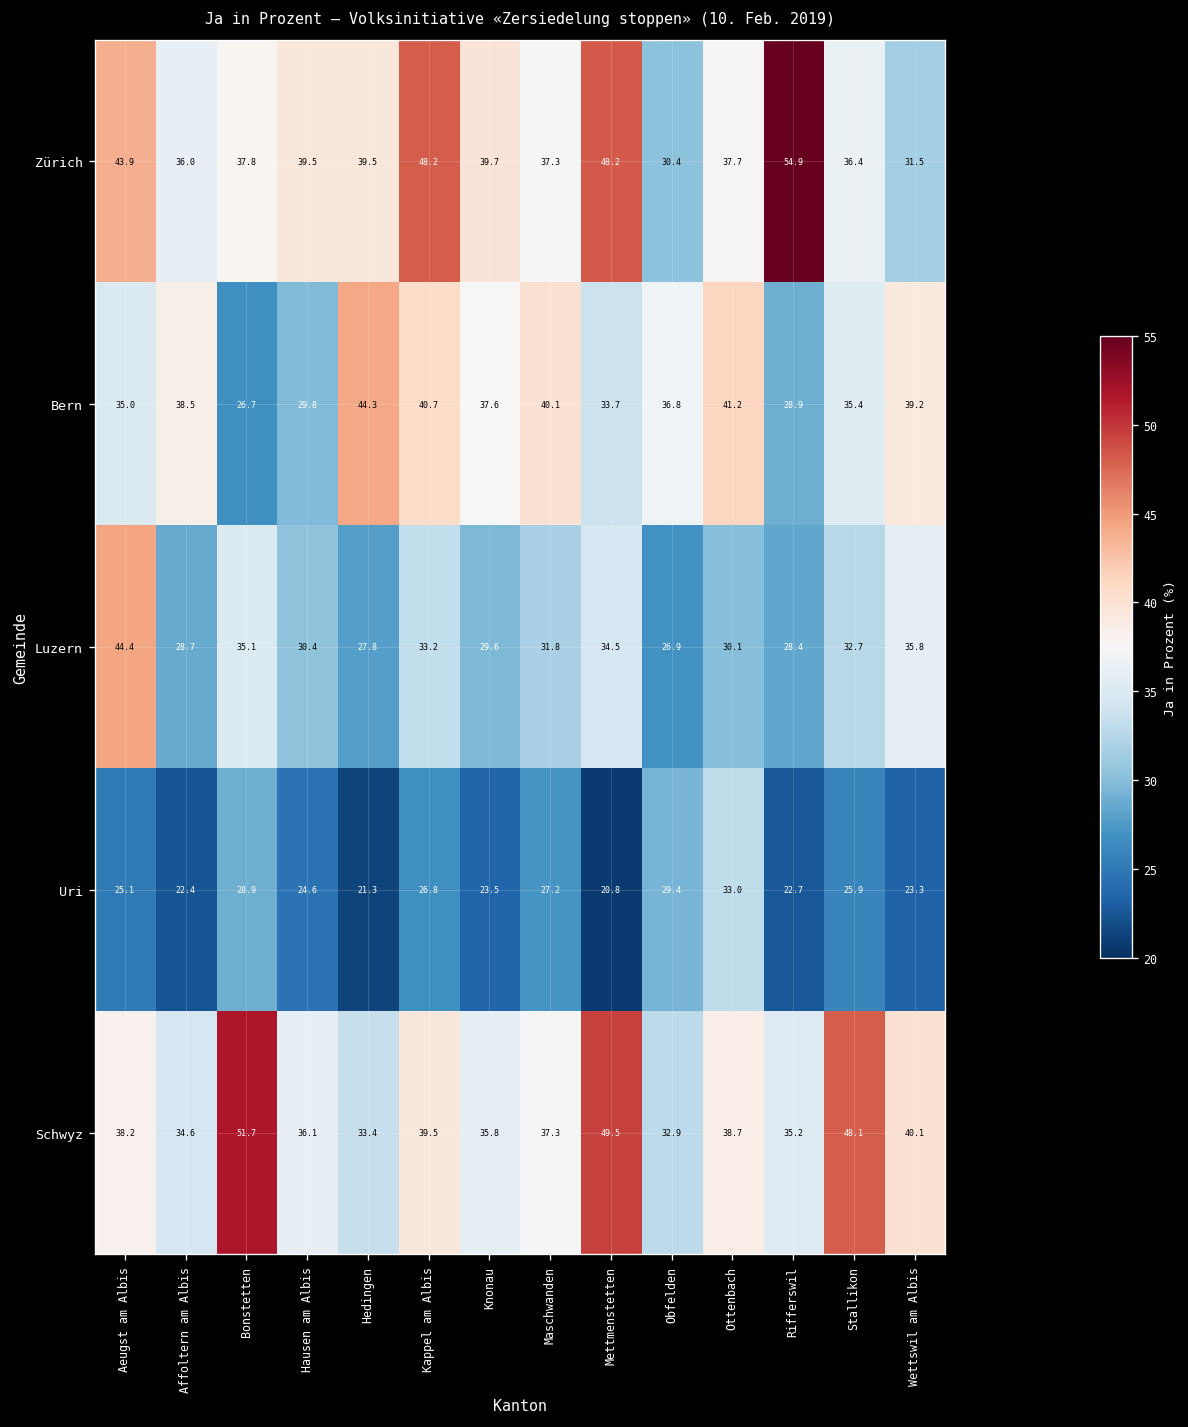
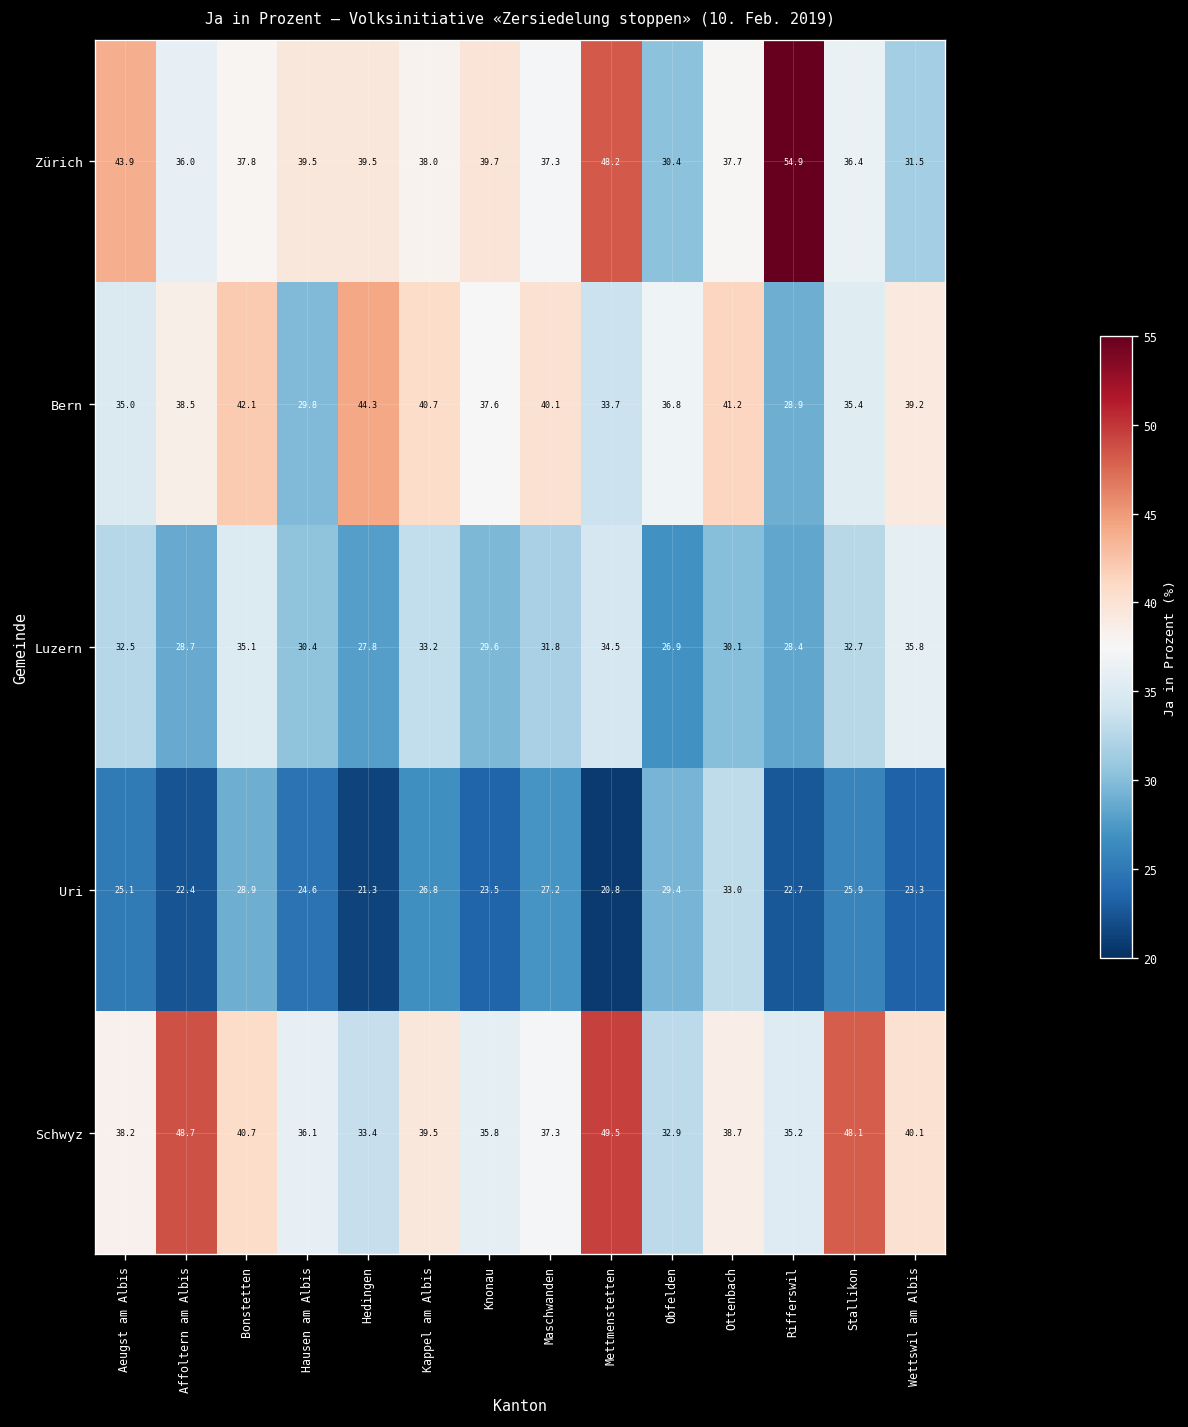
Zürich, Kappel am Albis: 48.2 -> 38.0
Bern, Bonstetten: 26.7 -> 42.1
Luzern, Aeugst am Albis: 44.4 -> 32.5
Schwyz, Affoltern am Albis: 34.6 -> 48.7
Schwyz, Bonstetten: 51.7 -> 40.7
